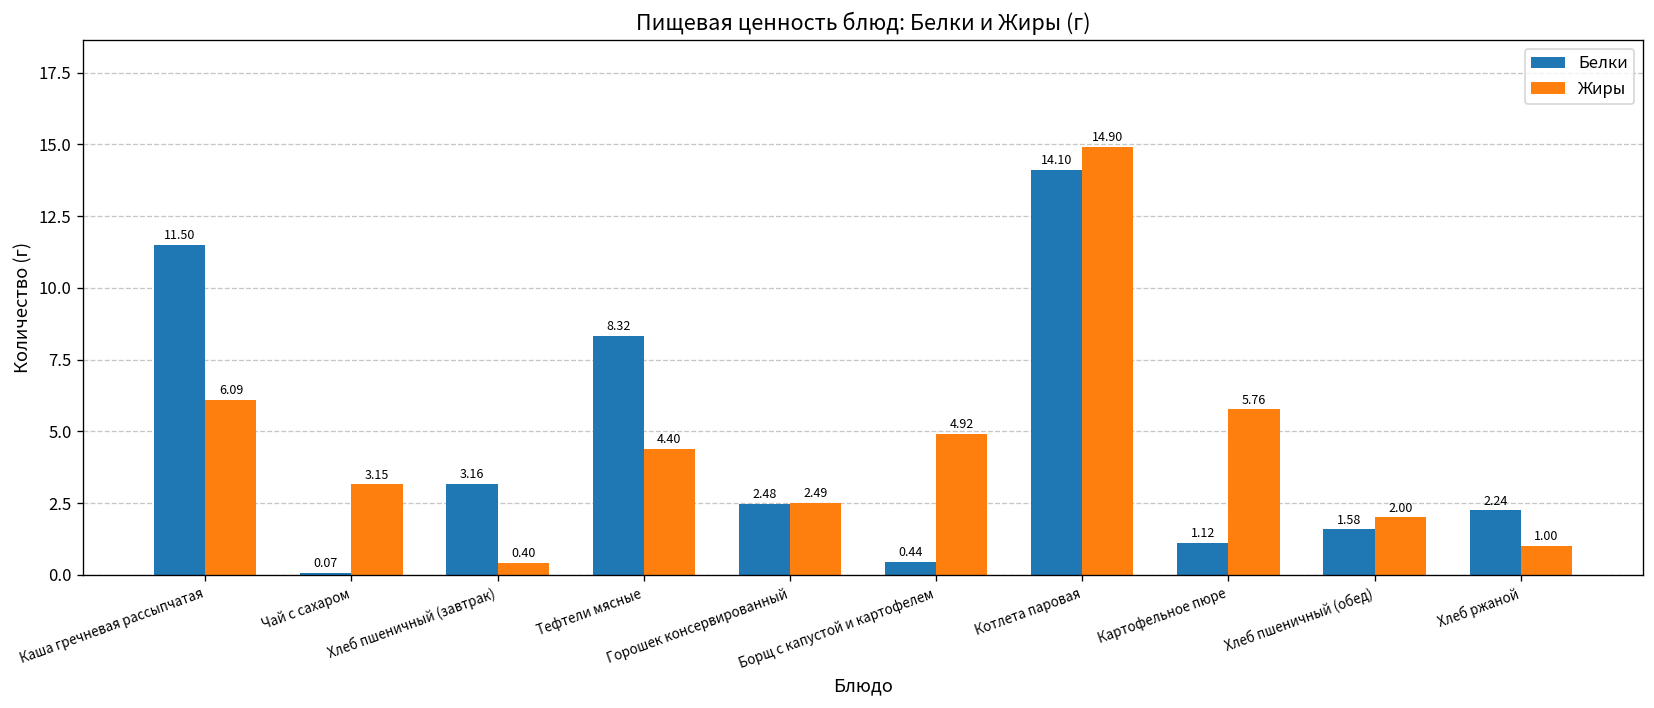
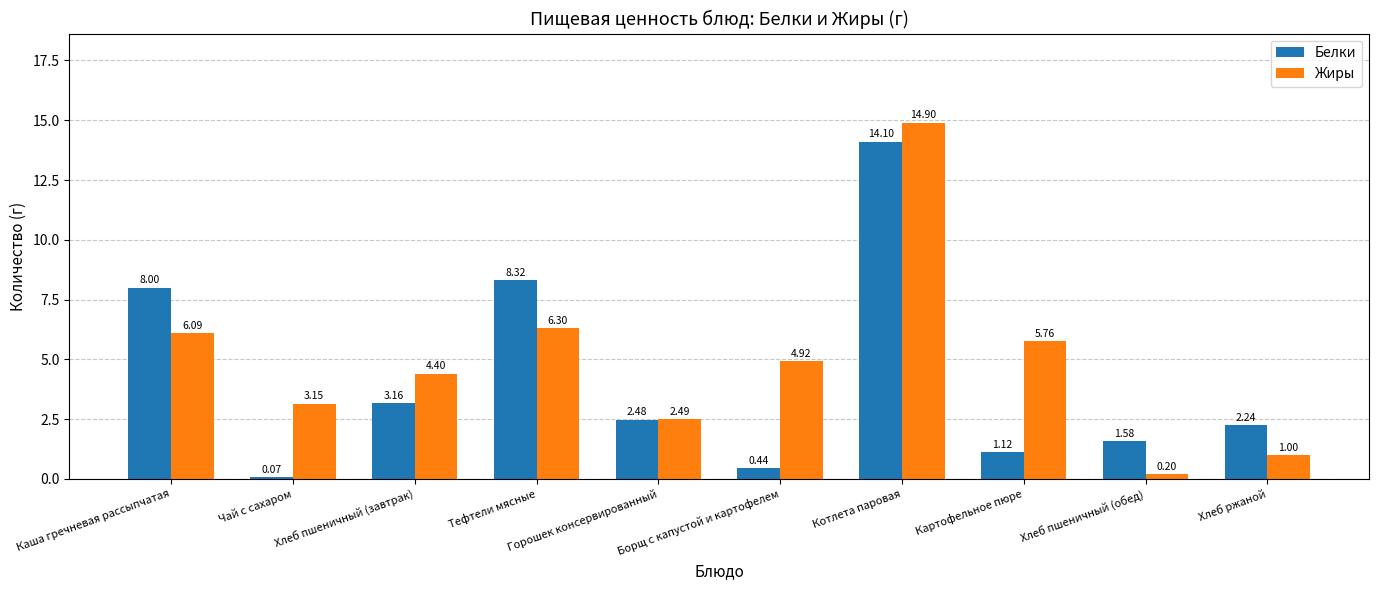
Белки, Каша гречневая рассыпчатая: 11.50 -> 8.00
Жиры, Хлеб пшеничный (завтрак): 0.40 -> 4.40
Жиры, Тефтели мясные: 4.40 -> 6.30
Жиры, Хлеб пшеничный (обед): 2.00 -> 0.20
